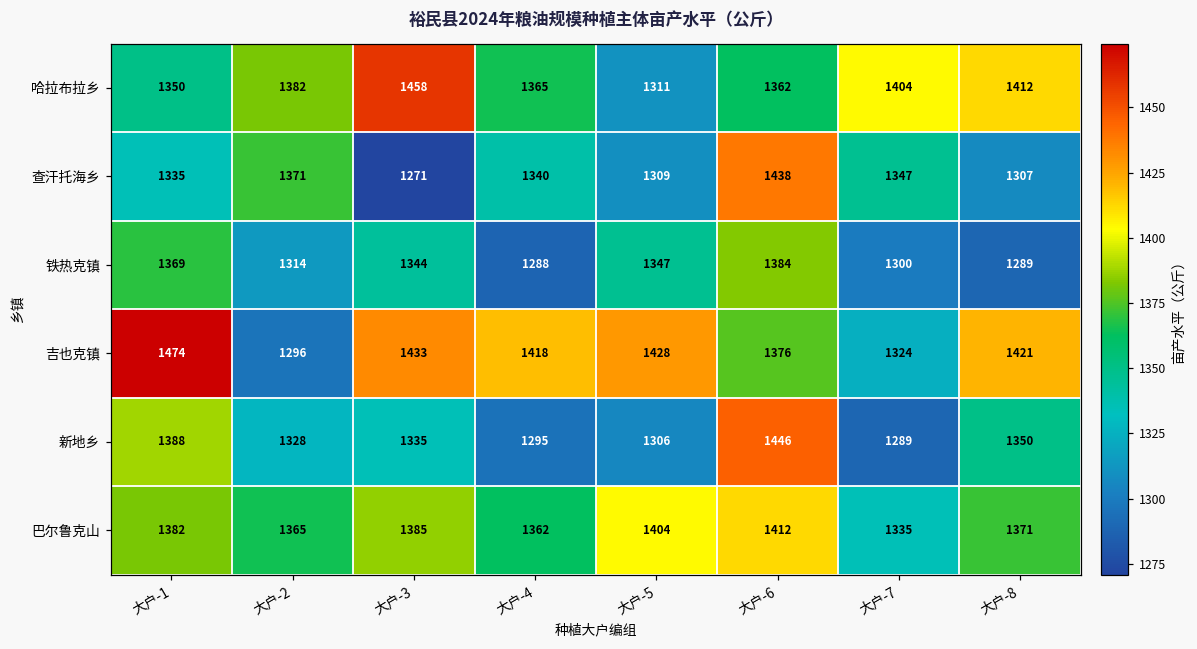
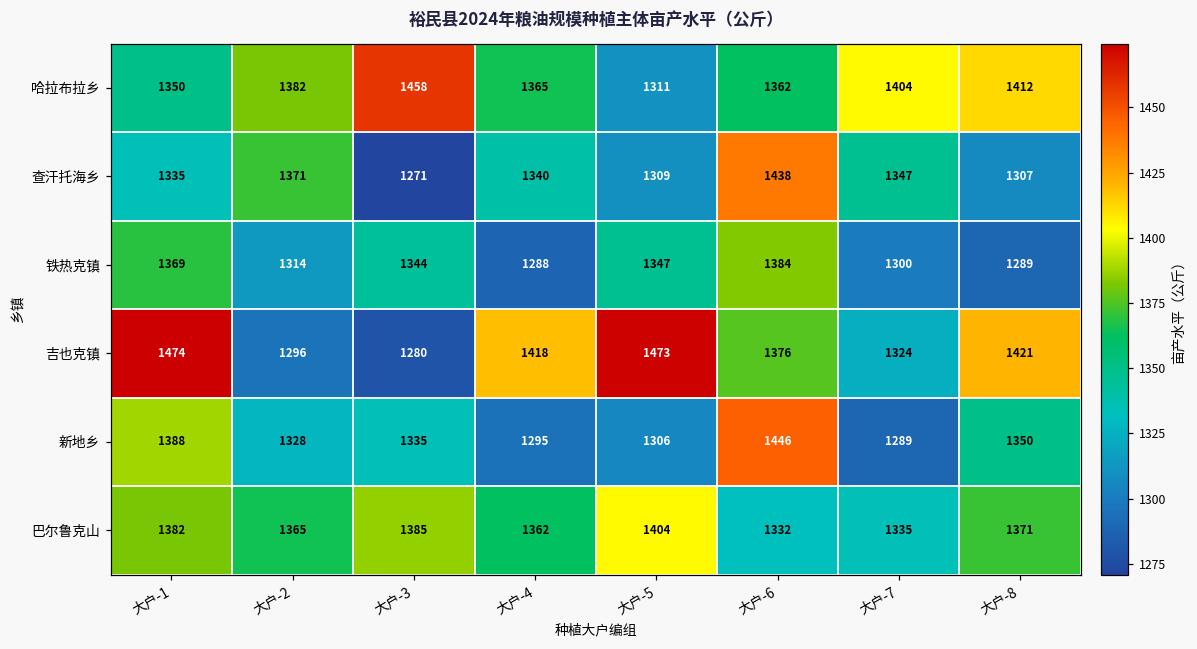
吉也克镇, 大户-3: 1433 -> 1280
吉也克镇, 大户-5: 1428 -> 1473
巴尔鲁克山, 大户-6: 1412 -> 1332
